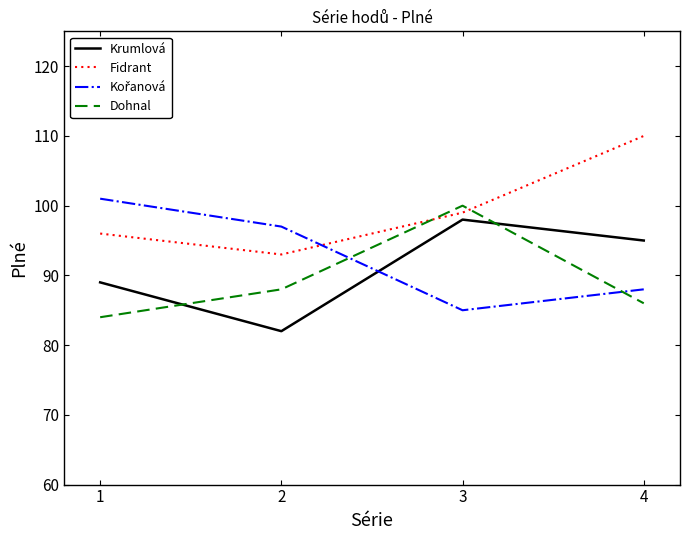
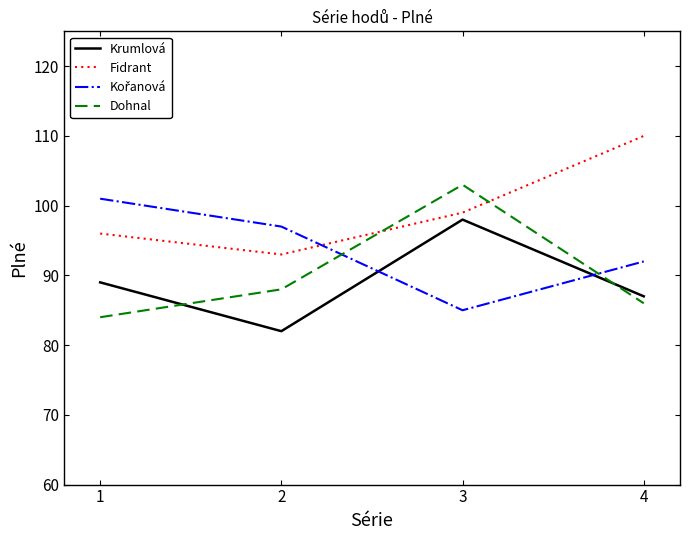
Dohnal, 3: 100 -> 103
Krumlová, 4: 95 -> 87
Kořanová, 4: 88 -> 92
